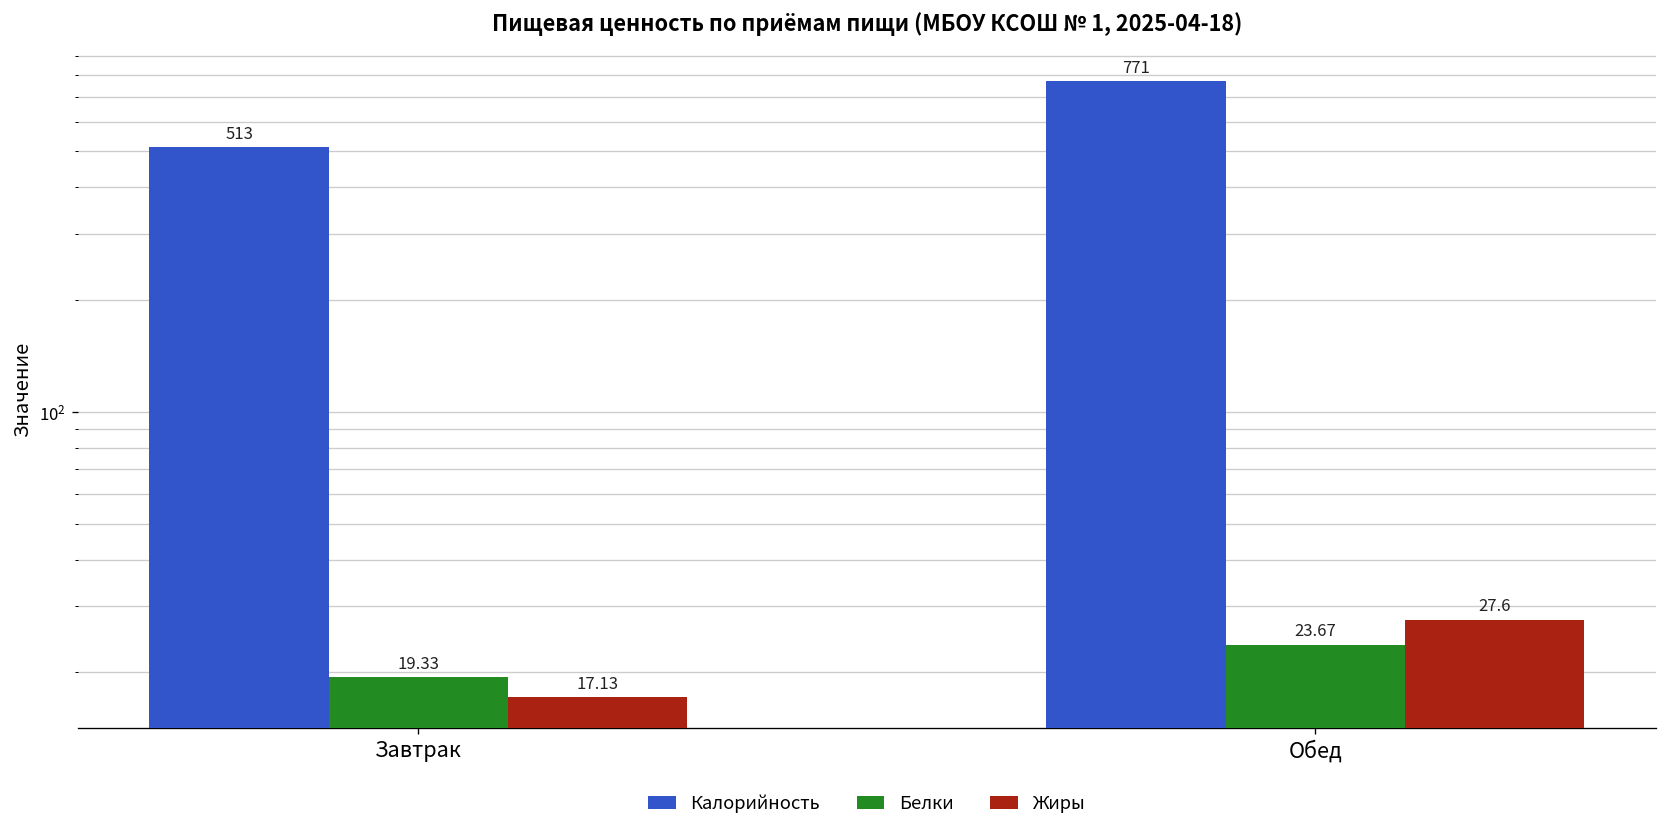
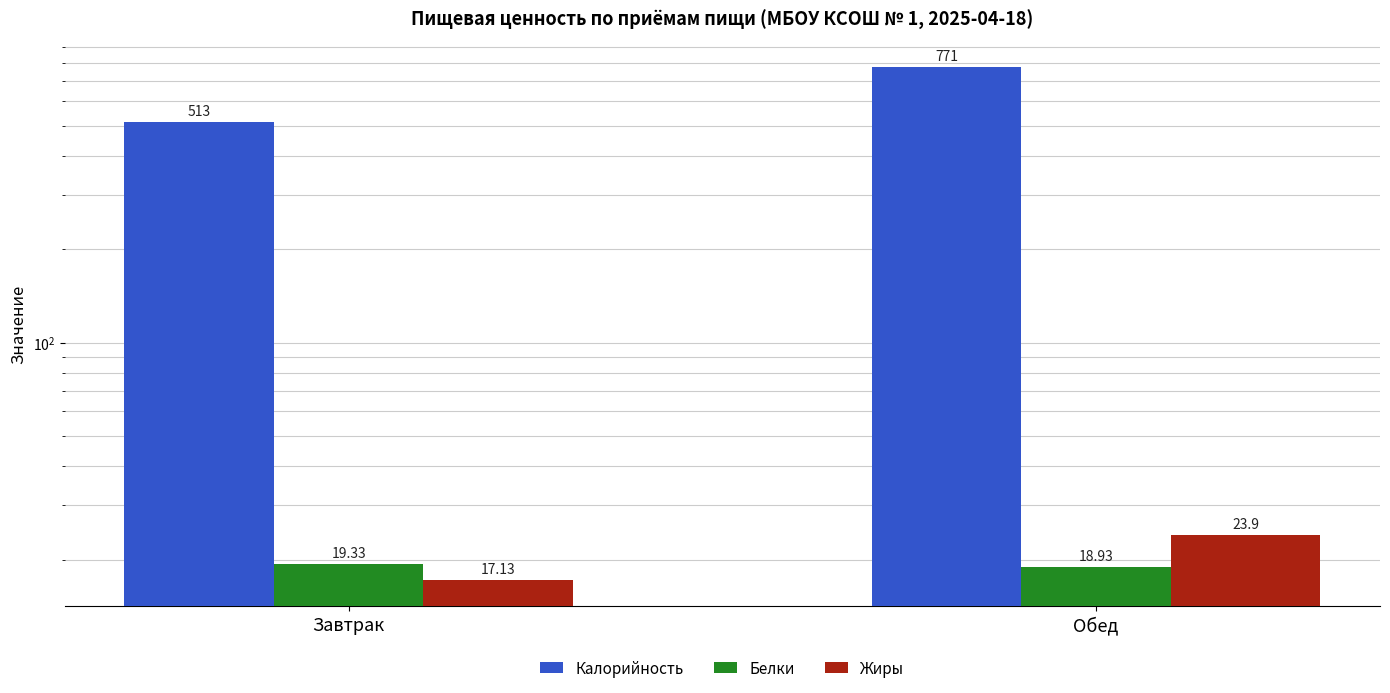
Белки, Обед: 23.67 -> 18.93
Жиры, Обед: 27.6 -> 23.9
